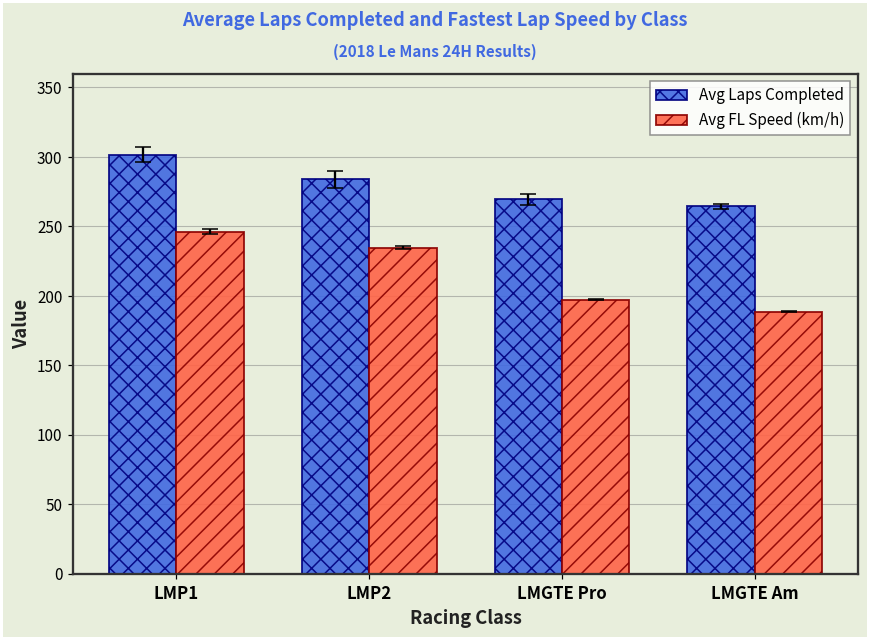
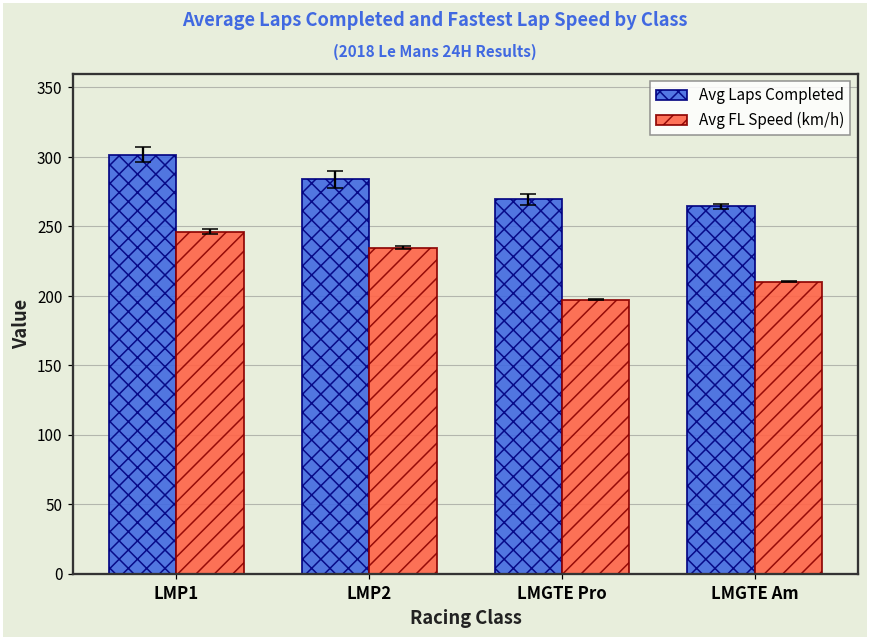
Avg FL Speed (km/h), LMGTE Am: 189 -> 210
